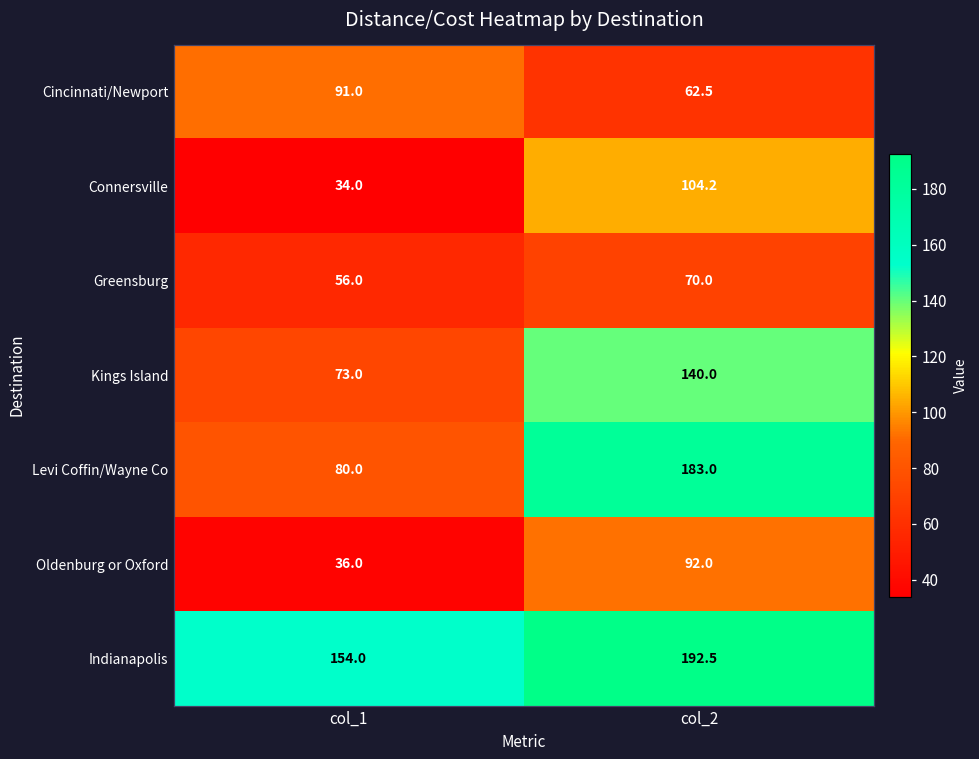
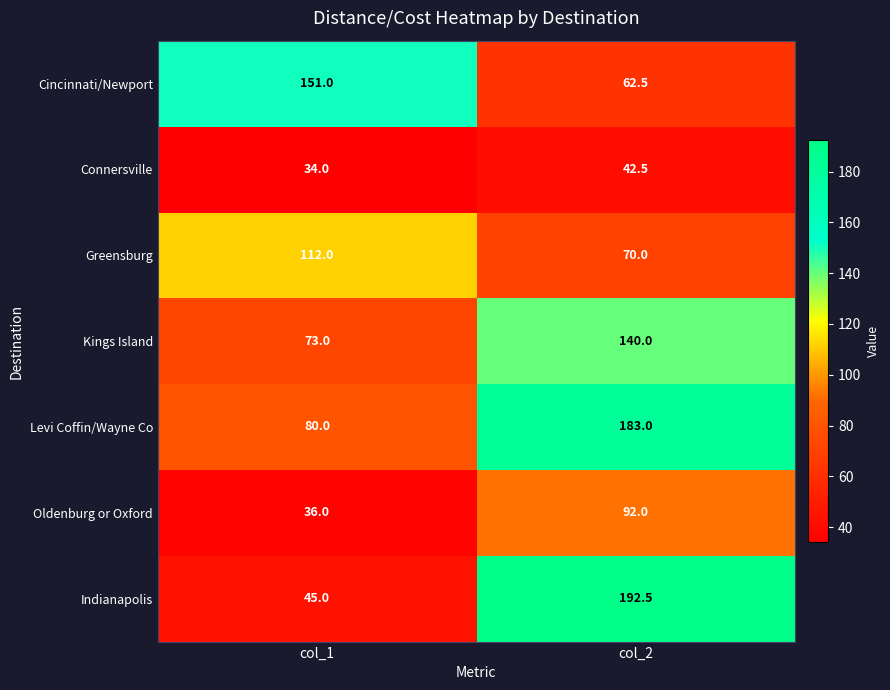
Cincinnati/Newport, col_1: 91.0 -> 151.0
Connersville, col_2: 104.2 -> 42.5
Greensburg, col_1: 56.0 -> 112.0
Indianapolis, col_1: 154.0 -> 45.0
